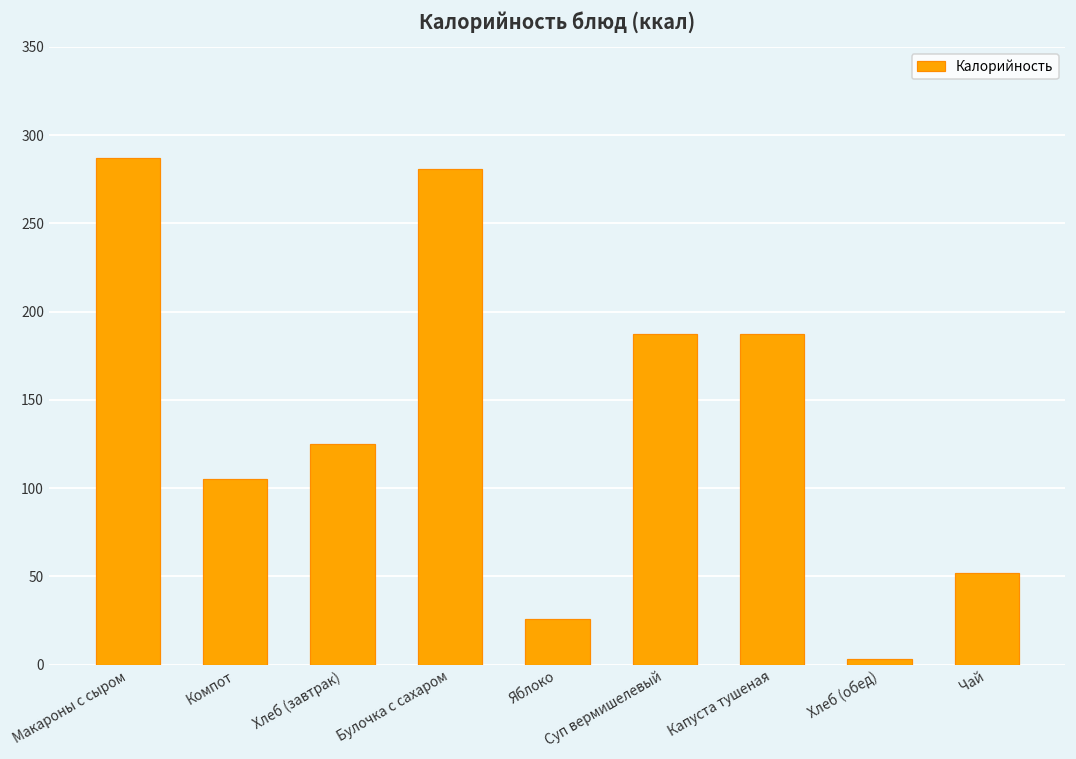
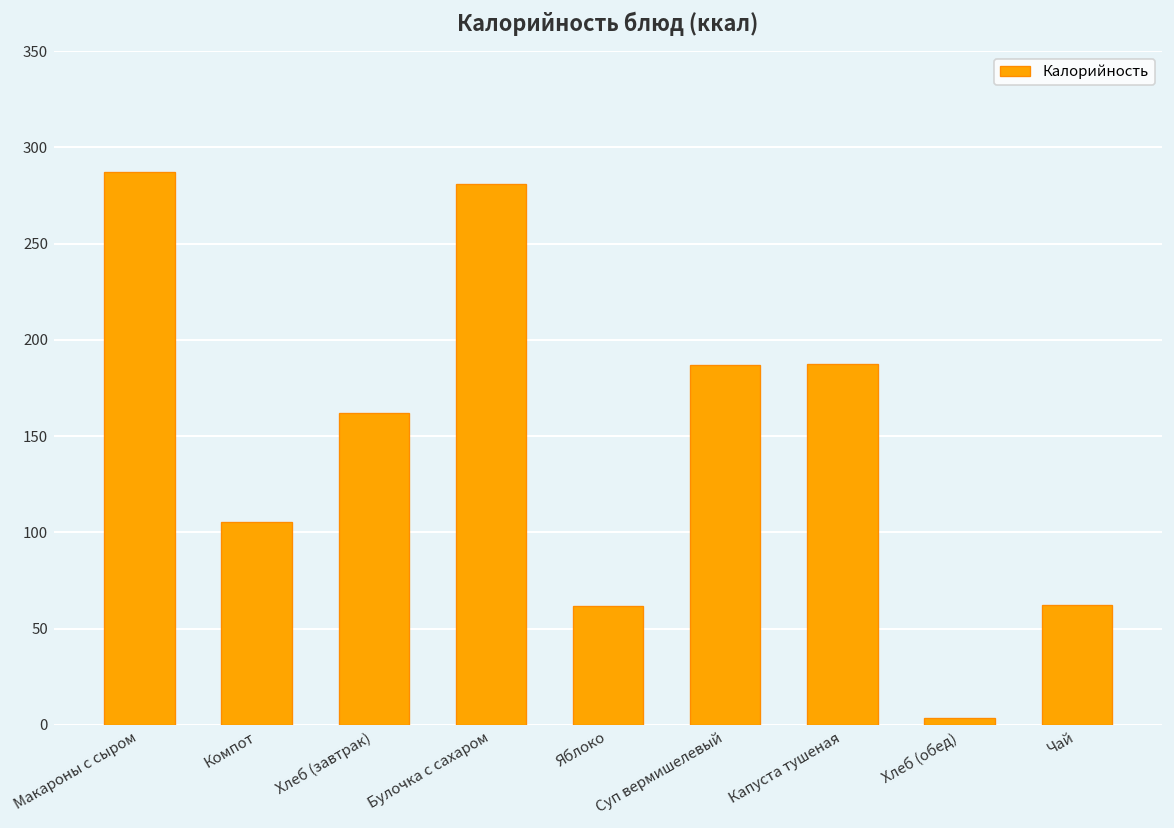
Хлеб (завтрак): 125 -> 162
Яблоко: 26 -> 62
Чай: 52 -> 62
